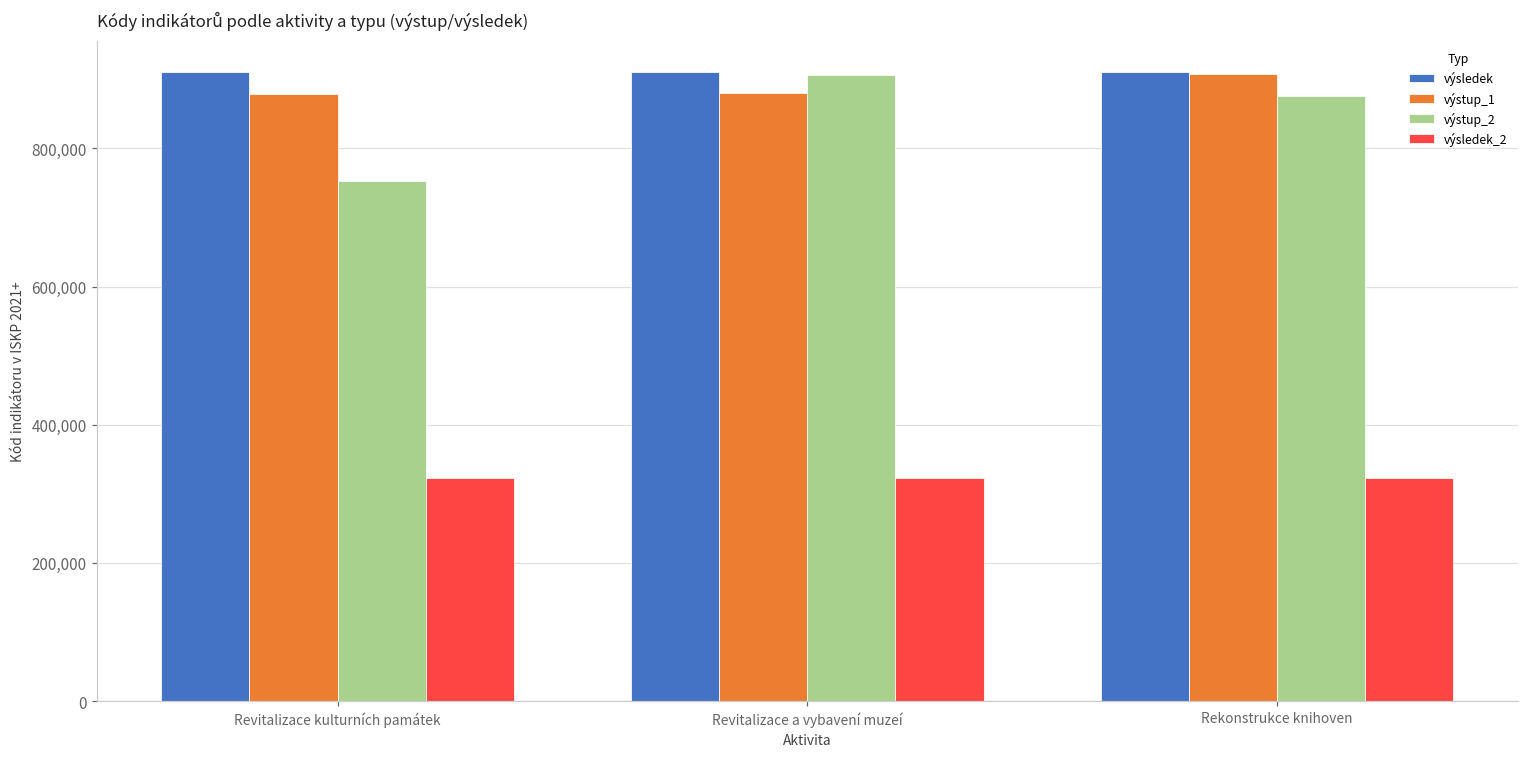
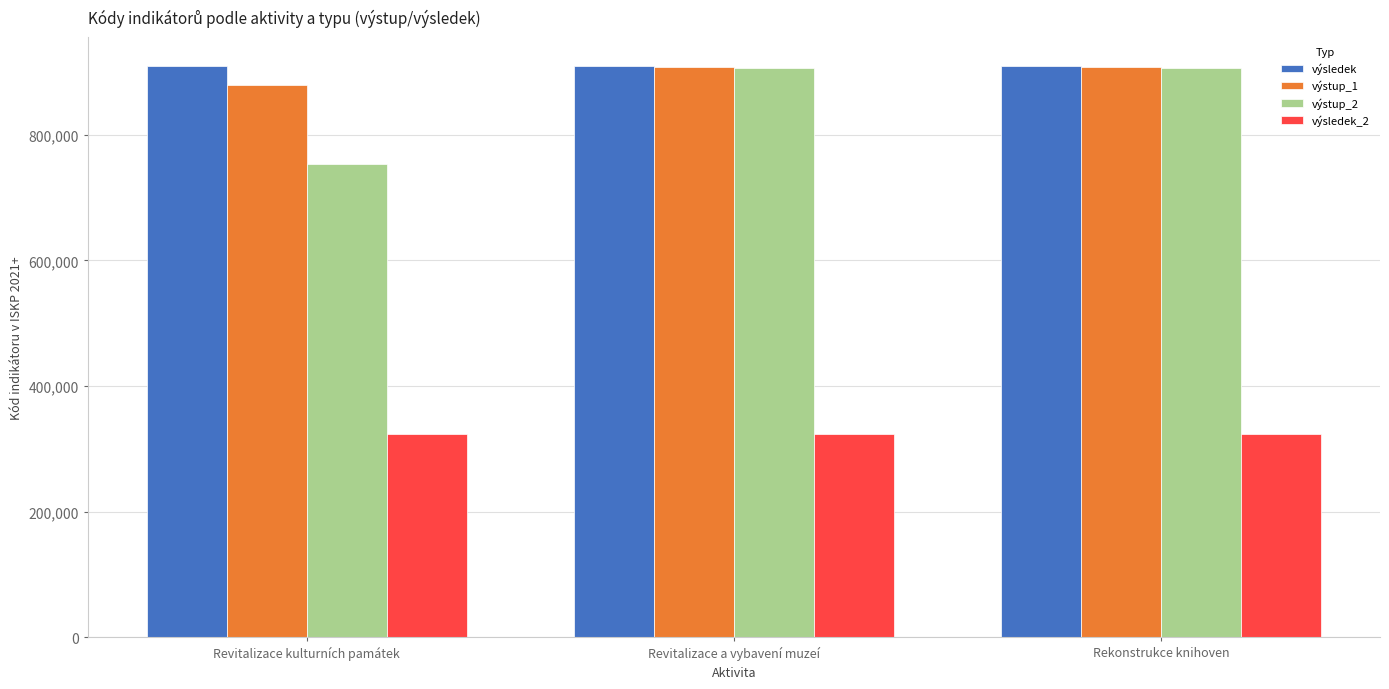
výstup_1, Revitalizace a vybavení muzeí: 880,000 -> 910,000
výstup_2, Rekonstrukce knihoven: 880,000 -> 910,000
